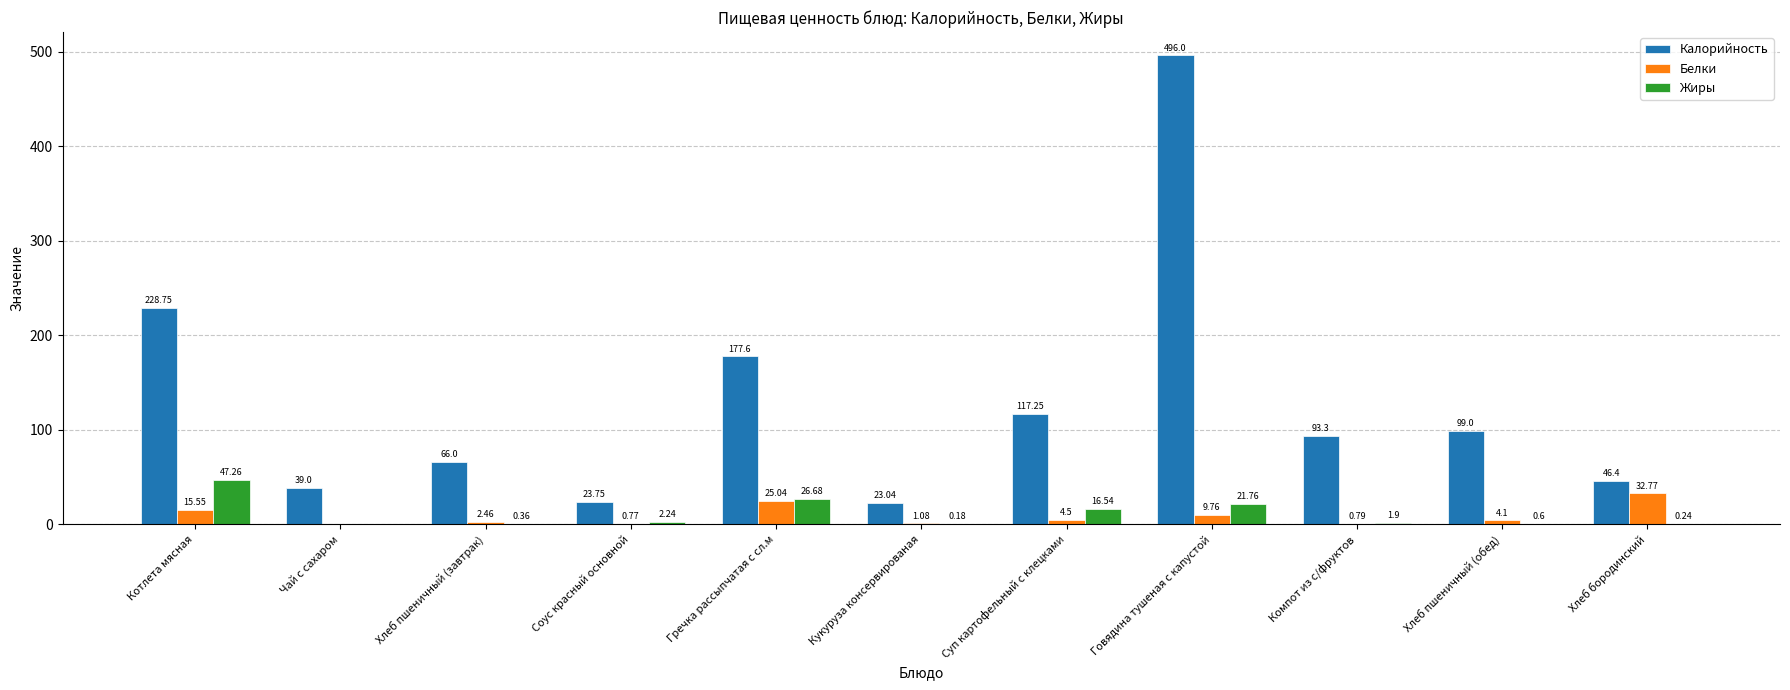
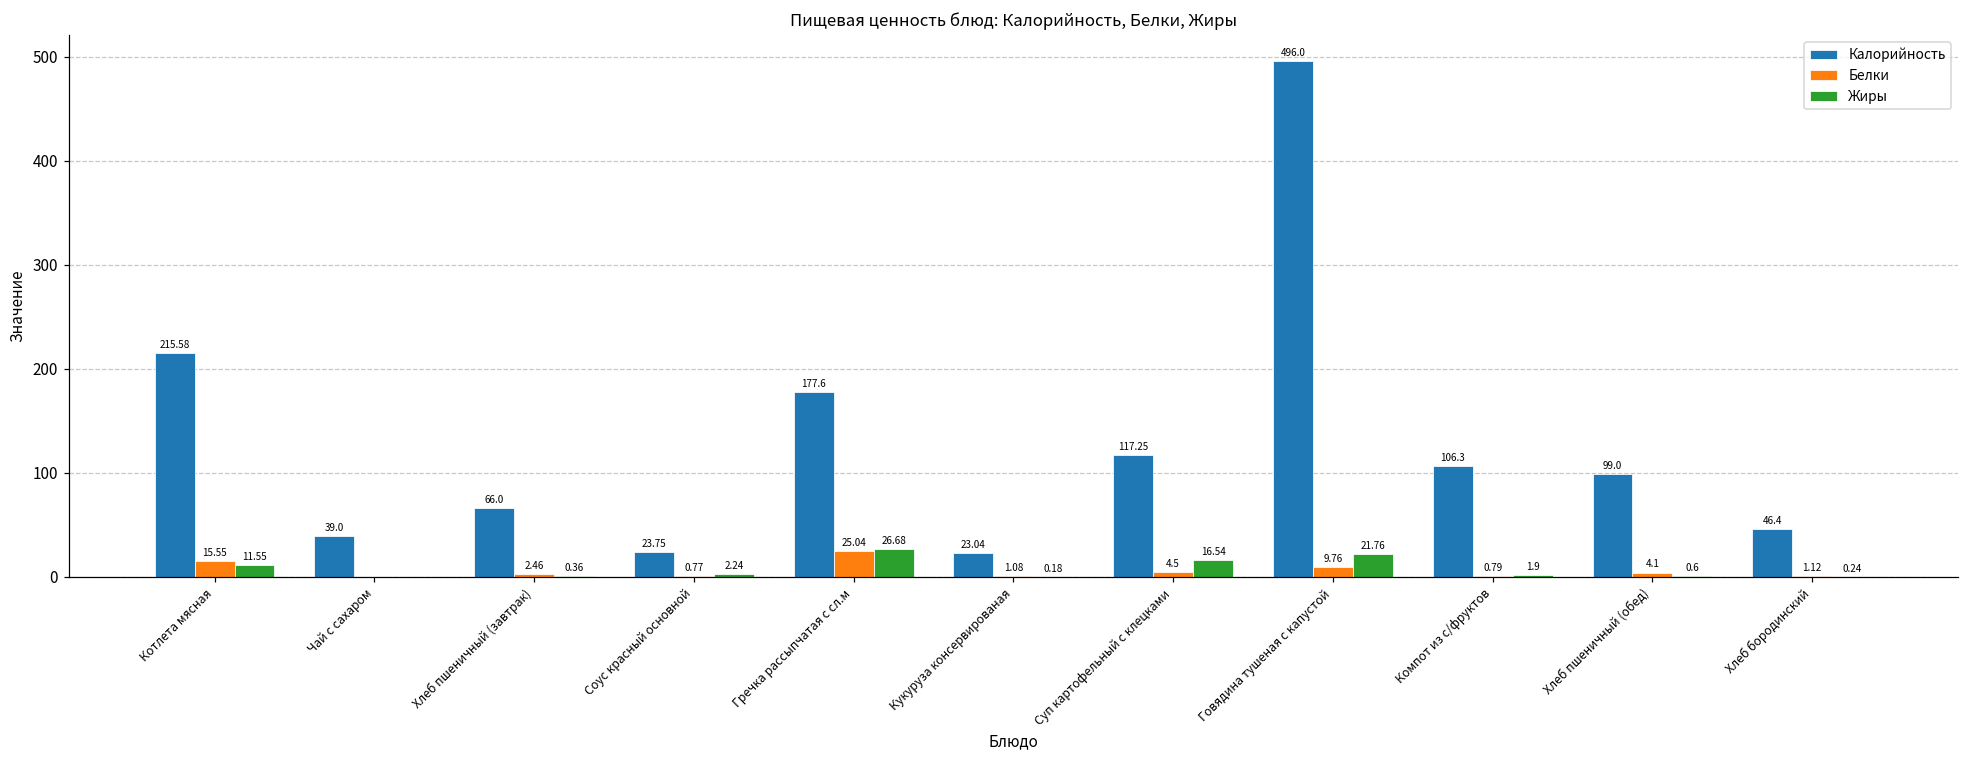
Калорийность, Котлета мясная: 228.75 -> 215.58
Жиры, Котлета мясная: 47.26 -> 11.55
Калорийность, Компот из с/фруктов: 93.3 -> 106.3
Белки, Хлеб бородинский: 32.77 -> 1.12
